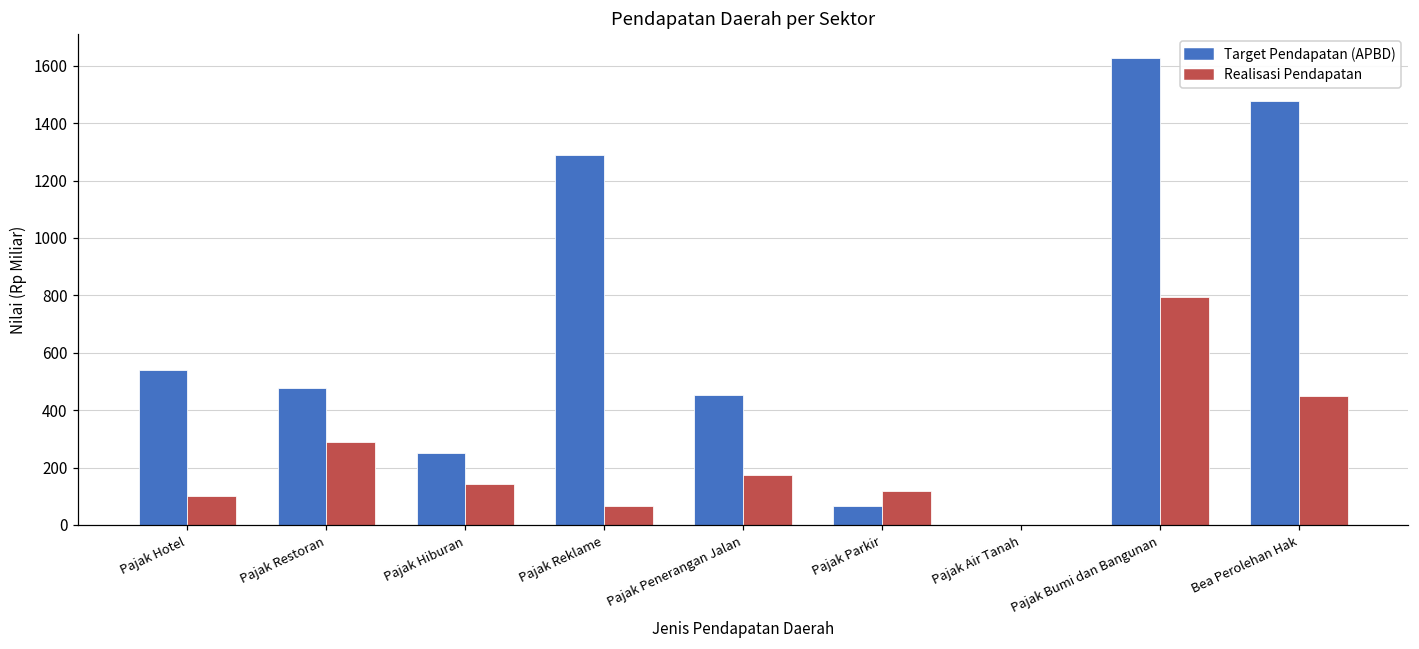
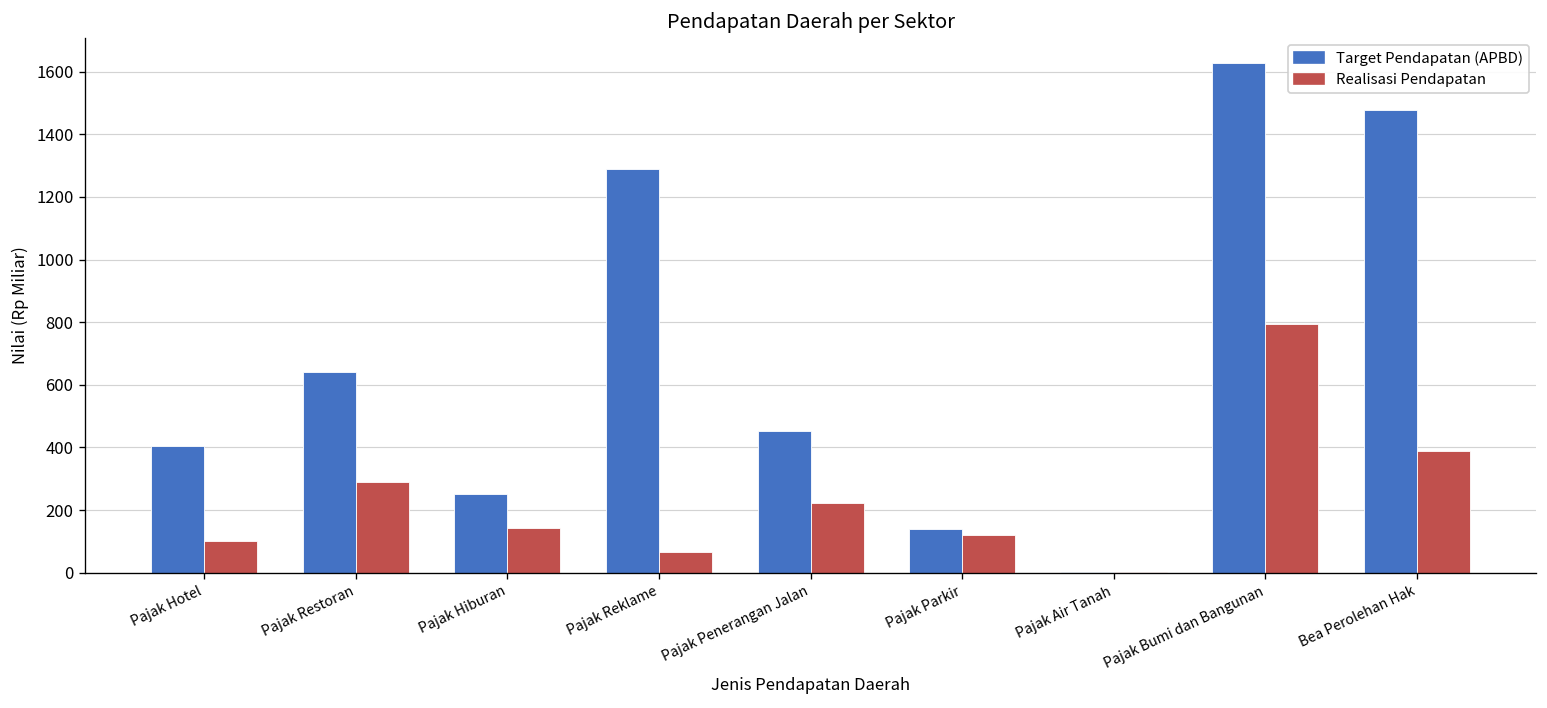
Target Pendapatan (APBD), Pajak Hotel: 540 -> 410
Target Pendapatan (APBD), Pajak Restoran: 480 -> 640
Realisasi Pendapatan, Pajak Penerangan Jalan: 170 -> 220
Target Pendapatan (APBD), Pajak Parkir: 70 -> 140
Realisasi Pendapatan, Bea Perolehan Hak: 450 -> 390
